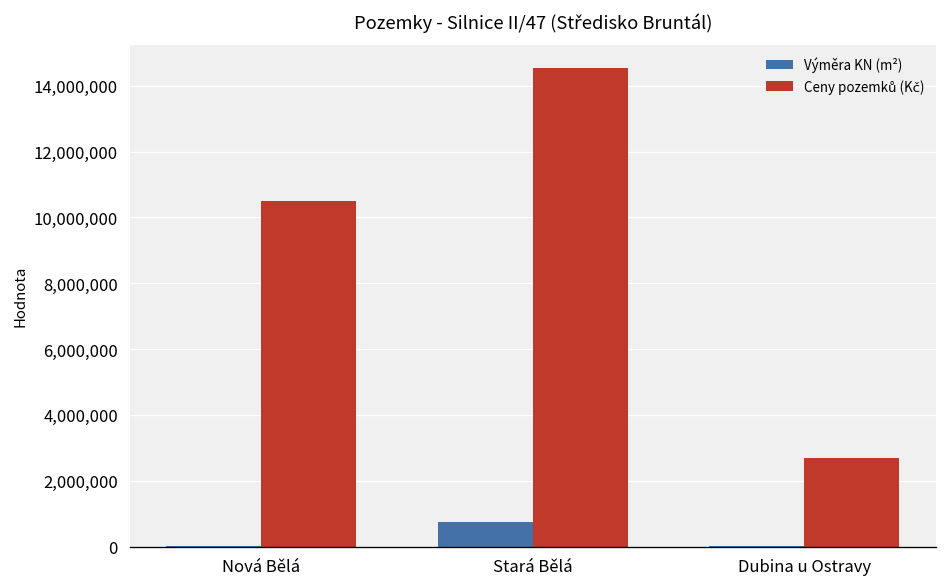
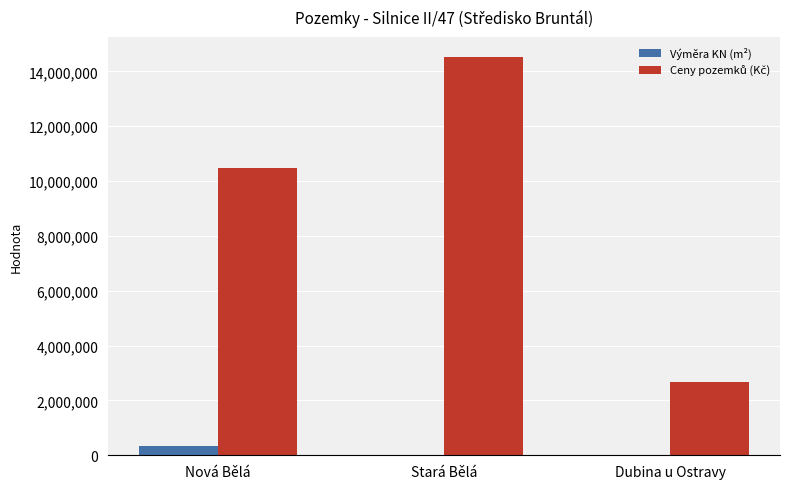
Výměra KN (m²), Nová Bělá: 0 -> 300,000
Výměra KN (m²), Stará Bělá: 800,000 -> 0
